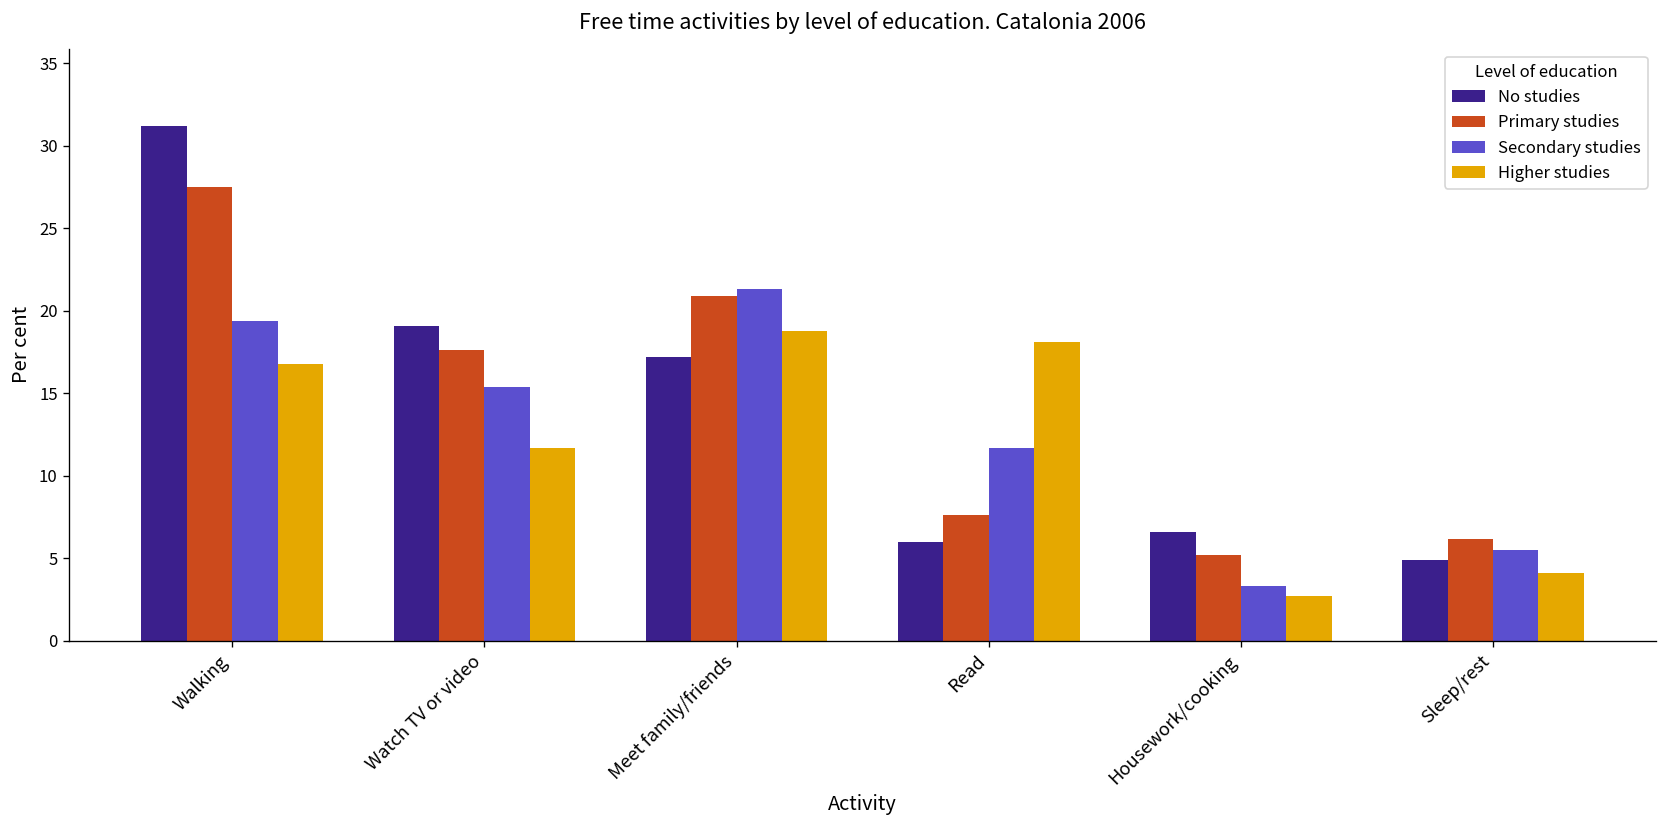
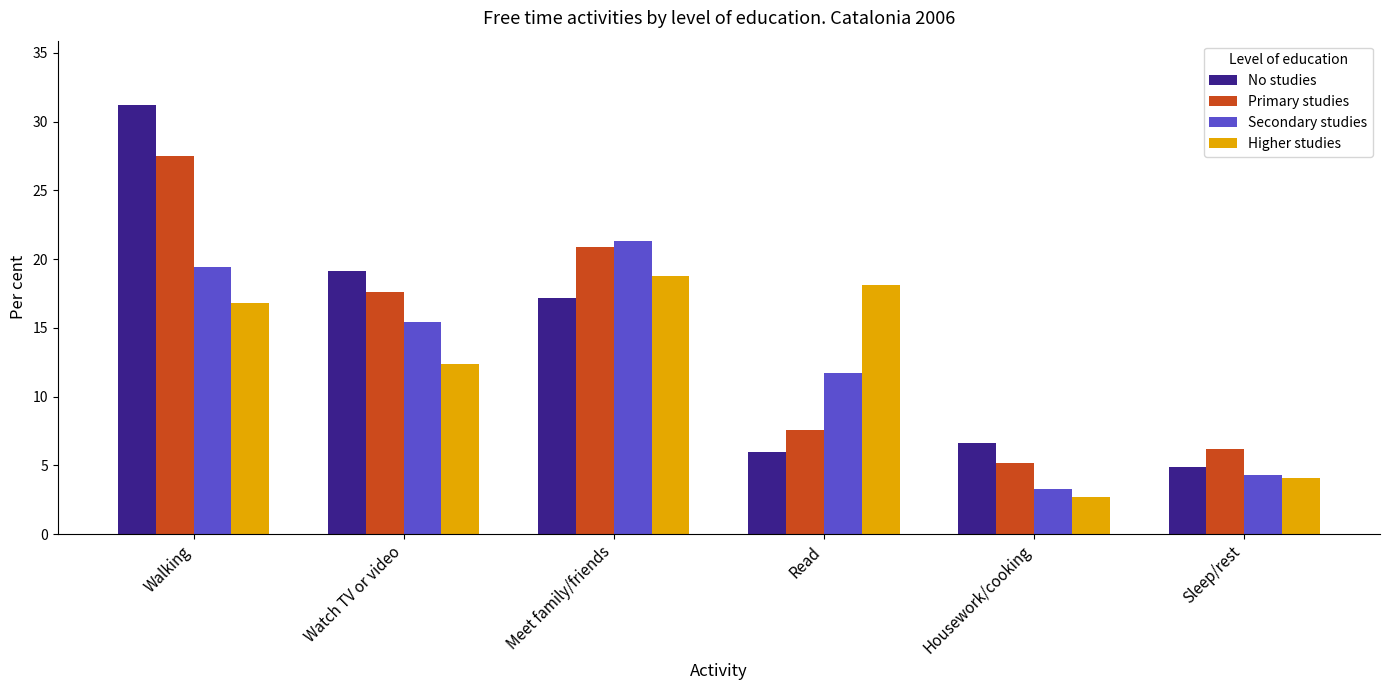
Higher studies, Watch TV or video: 11.7 -> 12.4
Secondary studies, Sleep/rest: 5.5 -> 4.3
